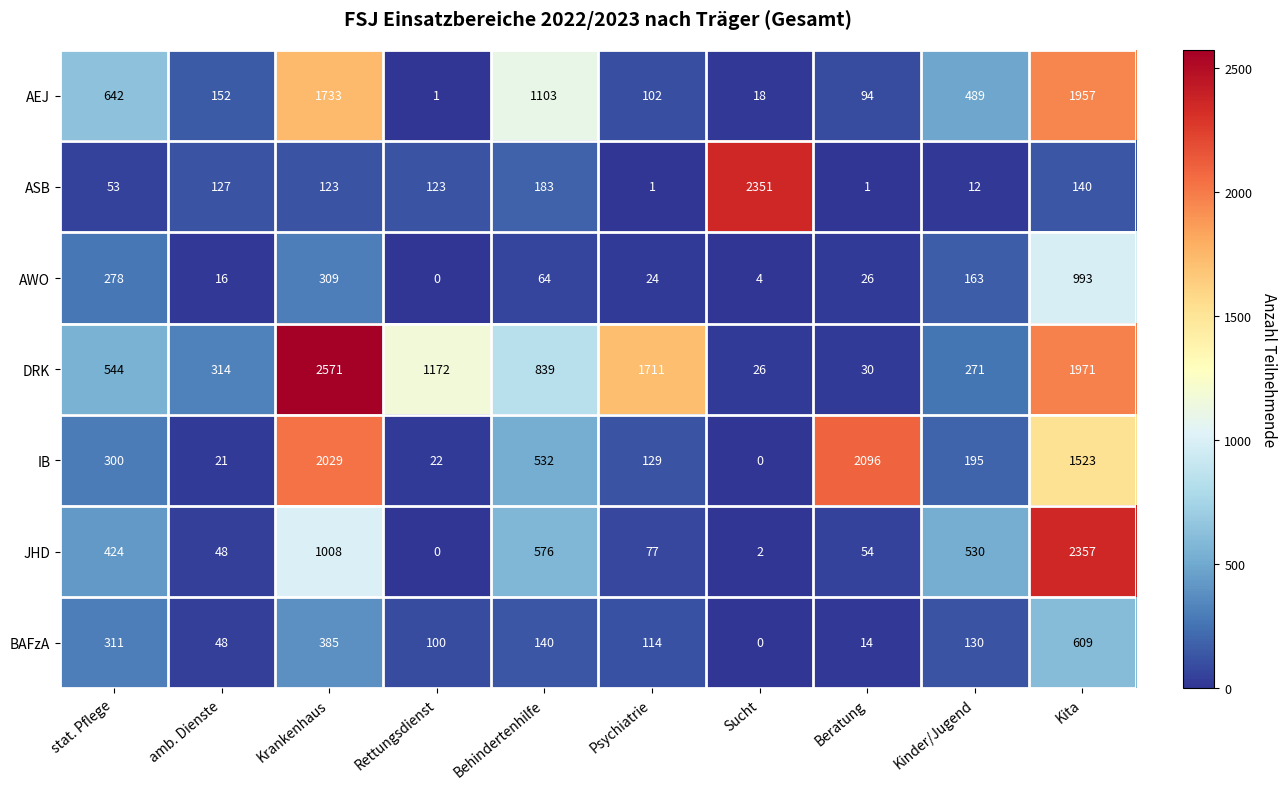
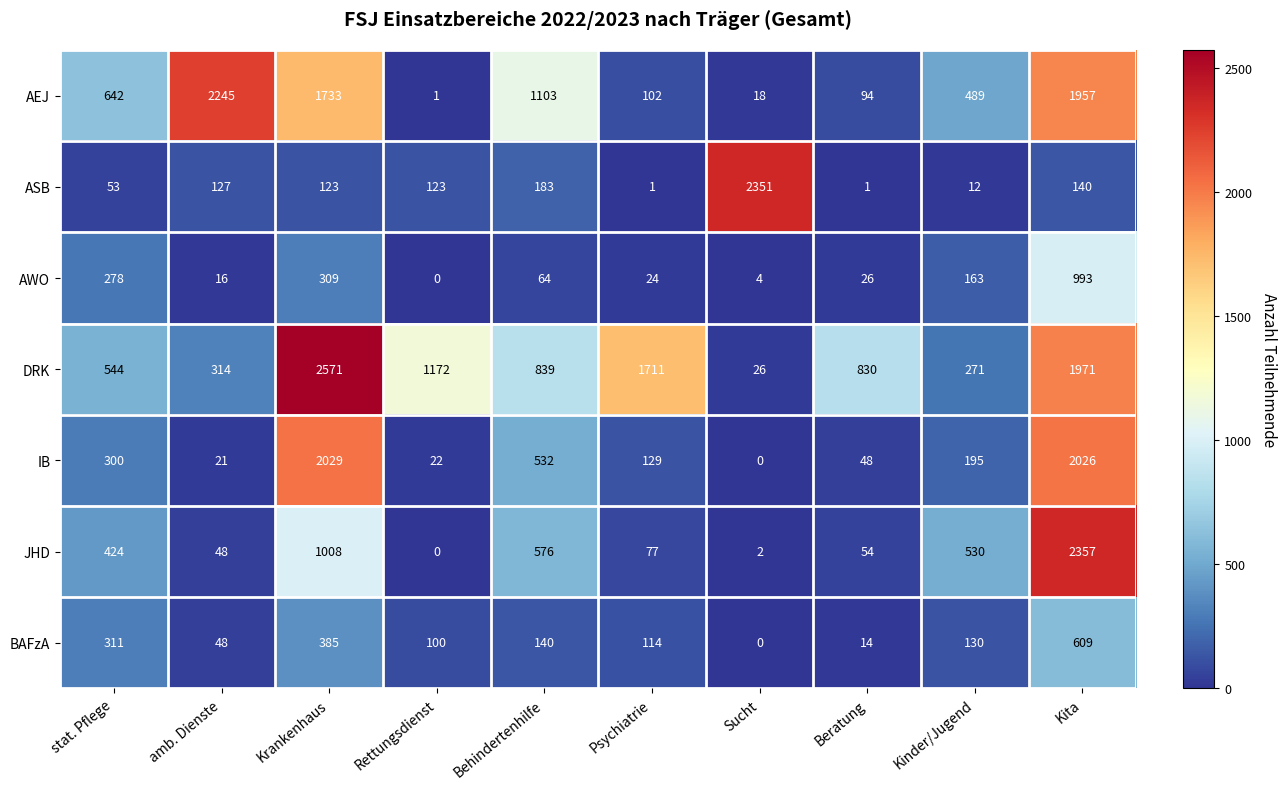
AEJ, amb. Dienste: 152 -> 2245
DRK, Beratung: 30 -> 830
IB, Beratung: 2096 -> 48
IB, Kita: 1523 -> 2026
